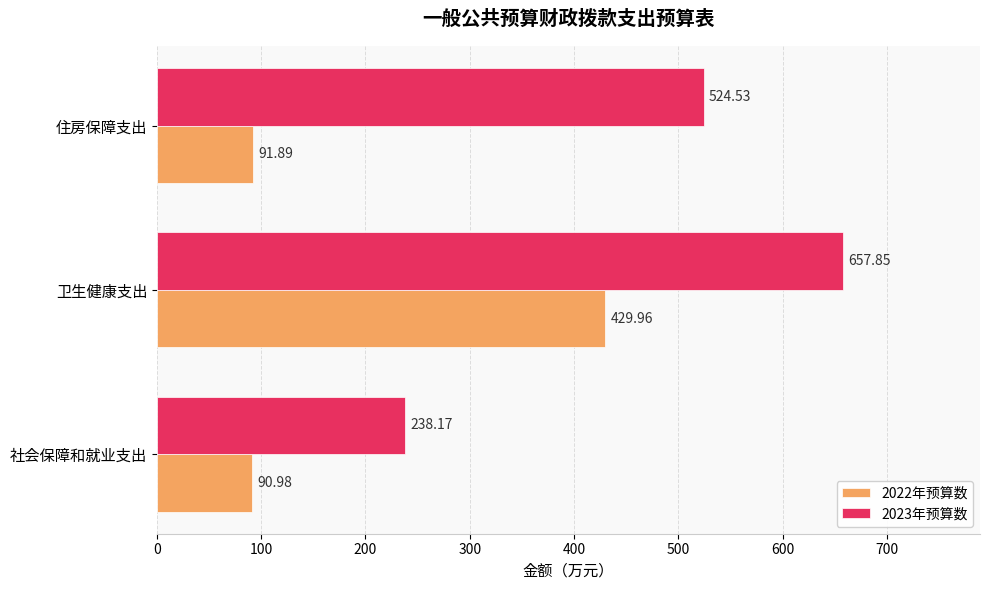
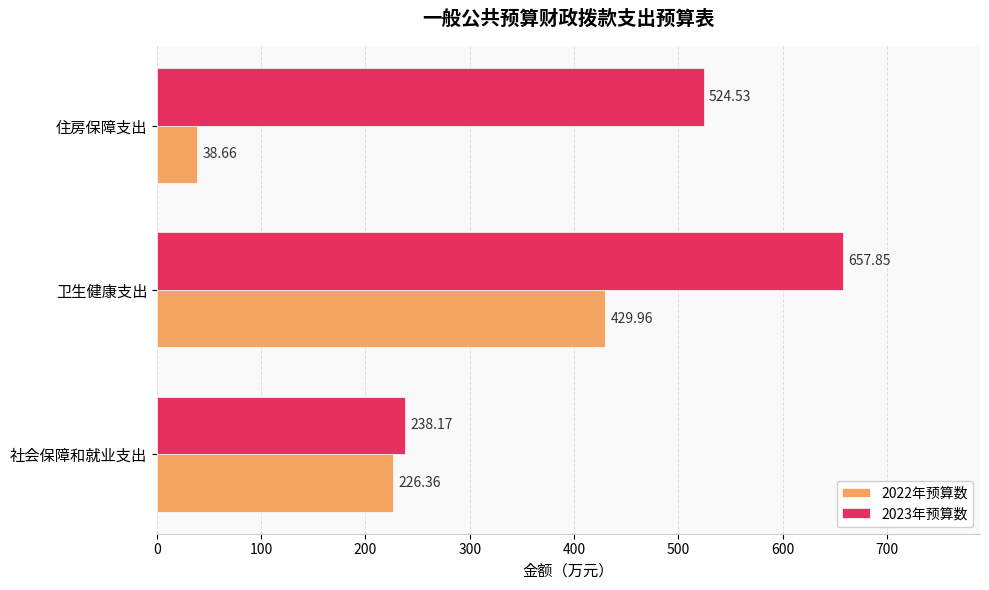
2022年预算数, 住房保障支出: 91.89 -> 38.66
2022年预算数, 社会保障和就业支出: 90.98 -> 226.36
